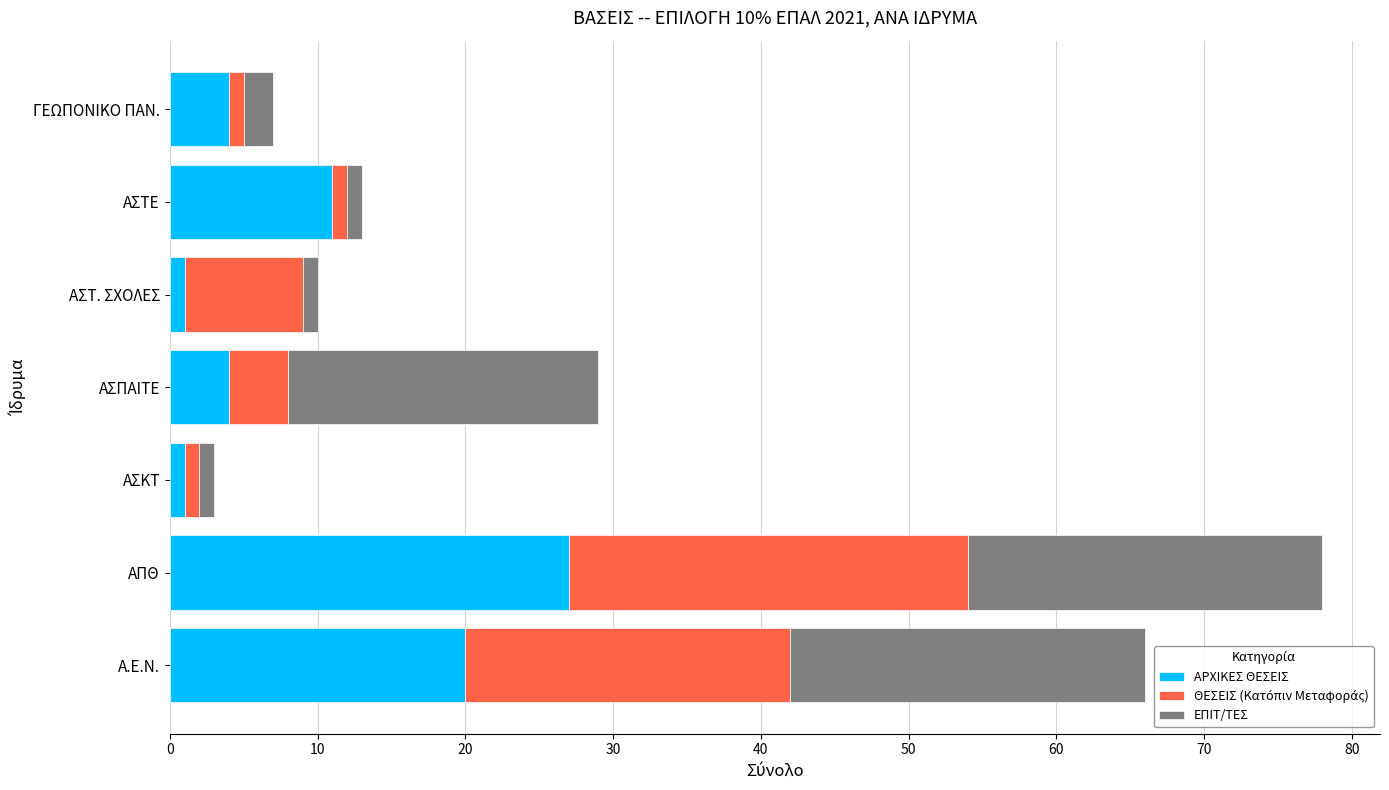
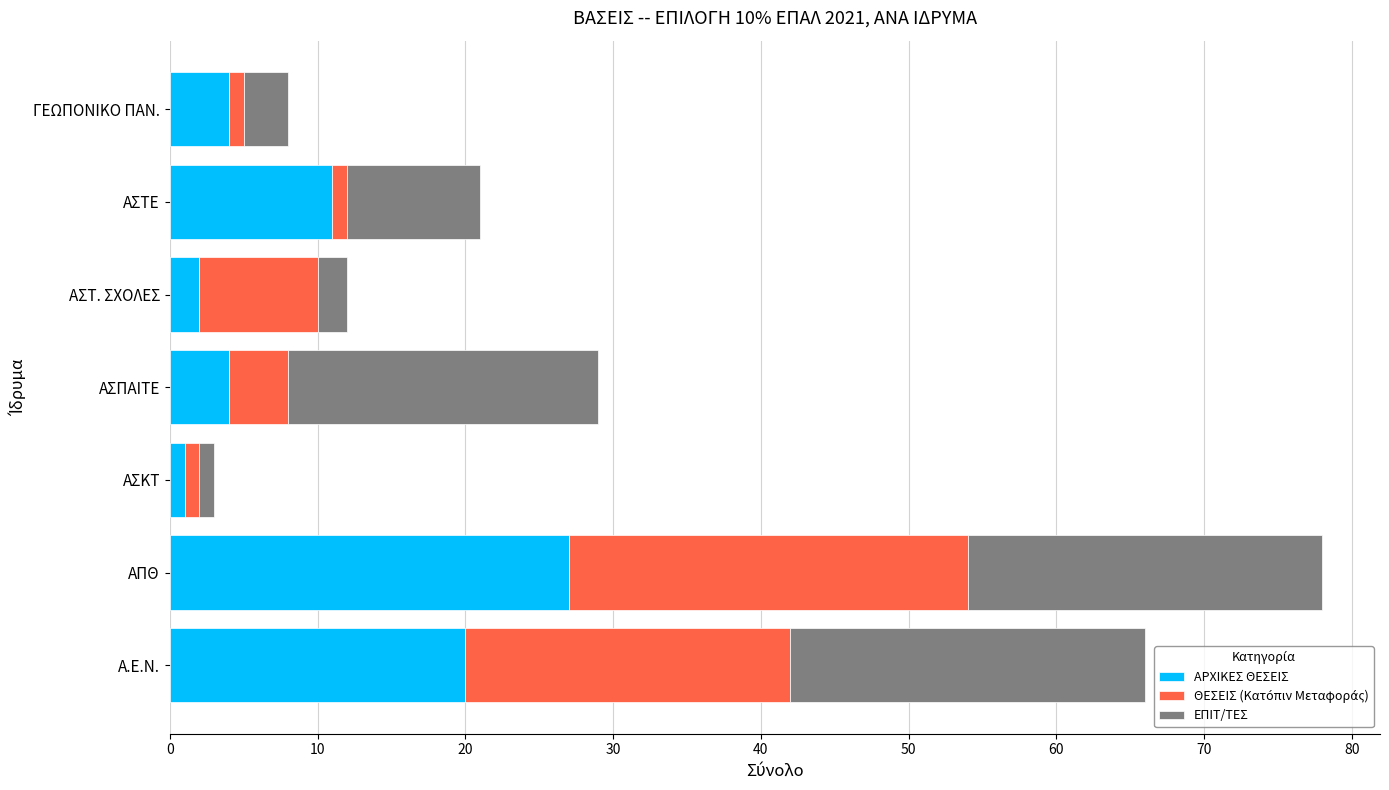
ΕΠΙΤ/ΤΕΣ, ΓΕΩΠΟΝΙΚΟ ΠΑΝ.: 2 -> 3
ΕΠΙΤ/ΤΕΣ, ΑΣΤΕ: 1 -> 9
ΑΡΧΙΚΕΣ ΘΕΣΕΙΣ, ΑΣΤ. ΣΧΟΛΕΣ: 1 -> 2
ΕΠΙΤ/ΤΕΣ, ΑΣΤ. ΣΧΟΛΕΣ: 1 -> 2
